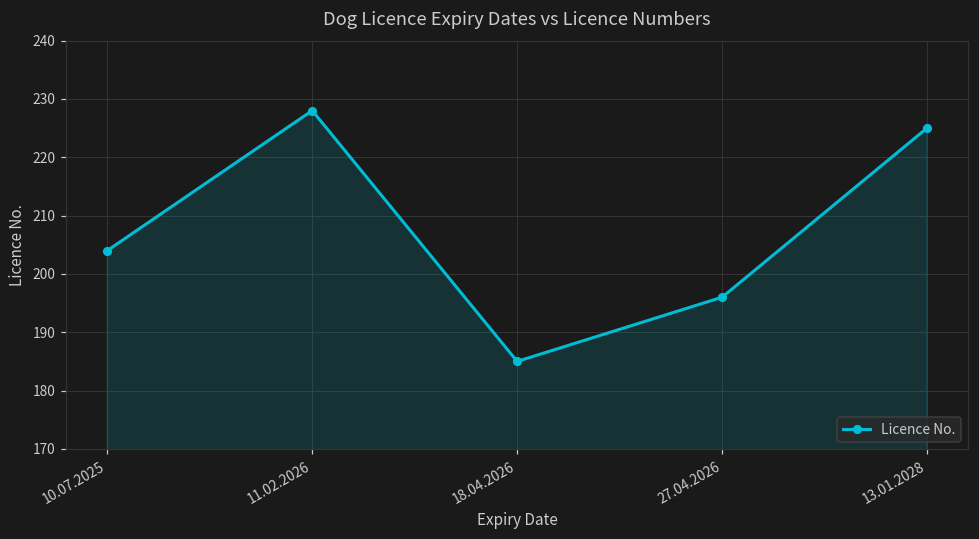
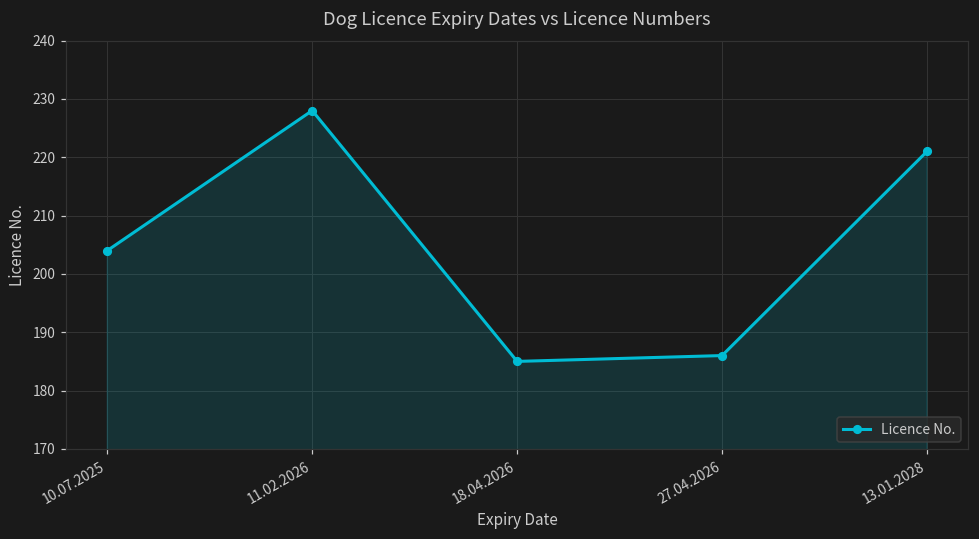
27.04.2026: 196 -> 186
13.01.2028: 225 -> 221
